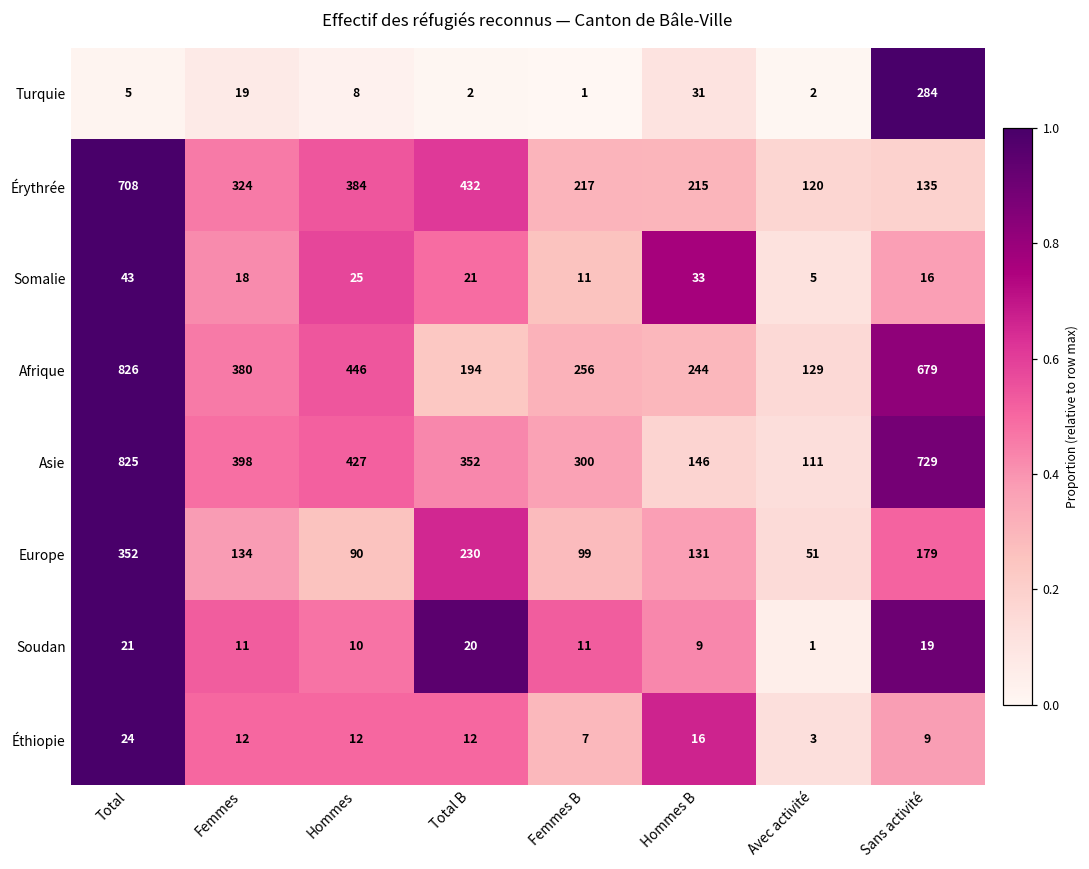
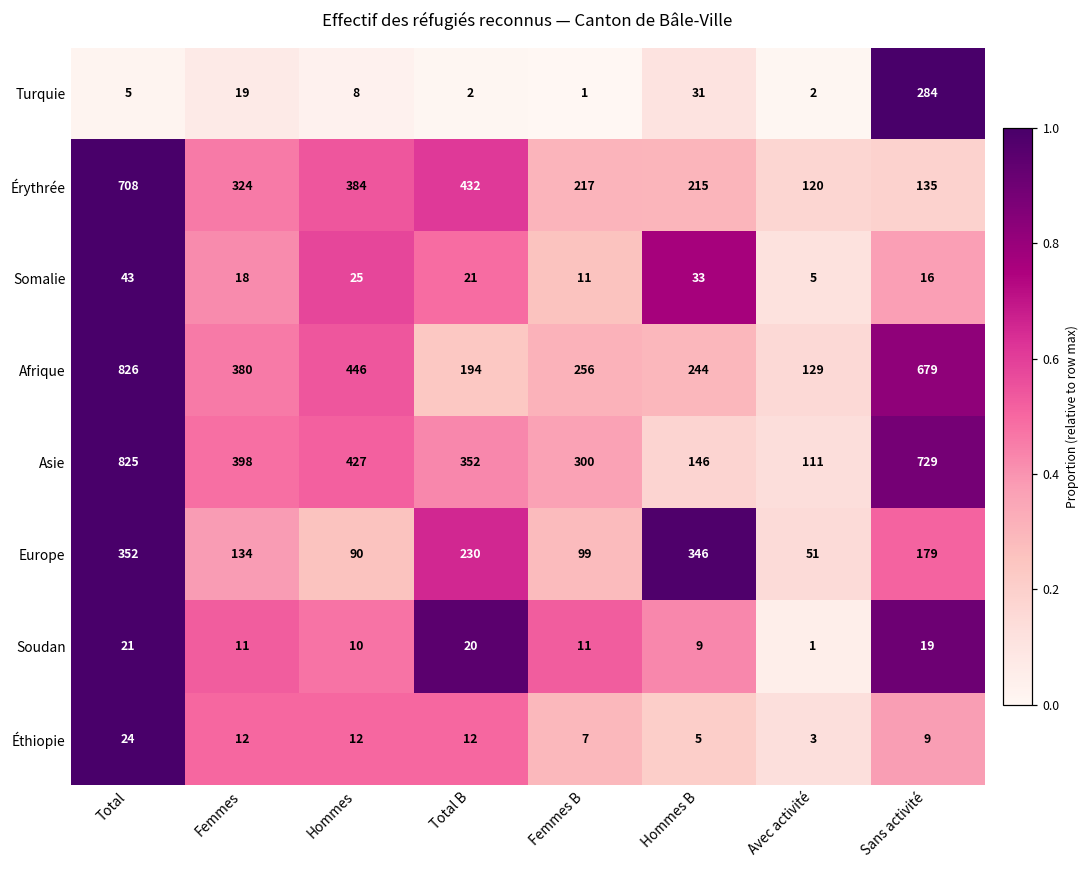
Europe, Hommes B: 131 -> 346
Éthiopie, Hommes B: 16 -> 5
